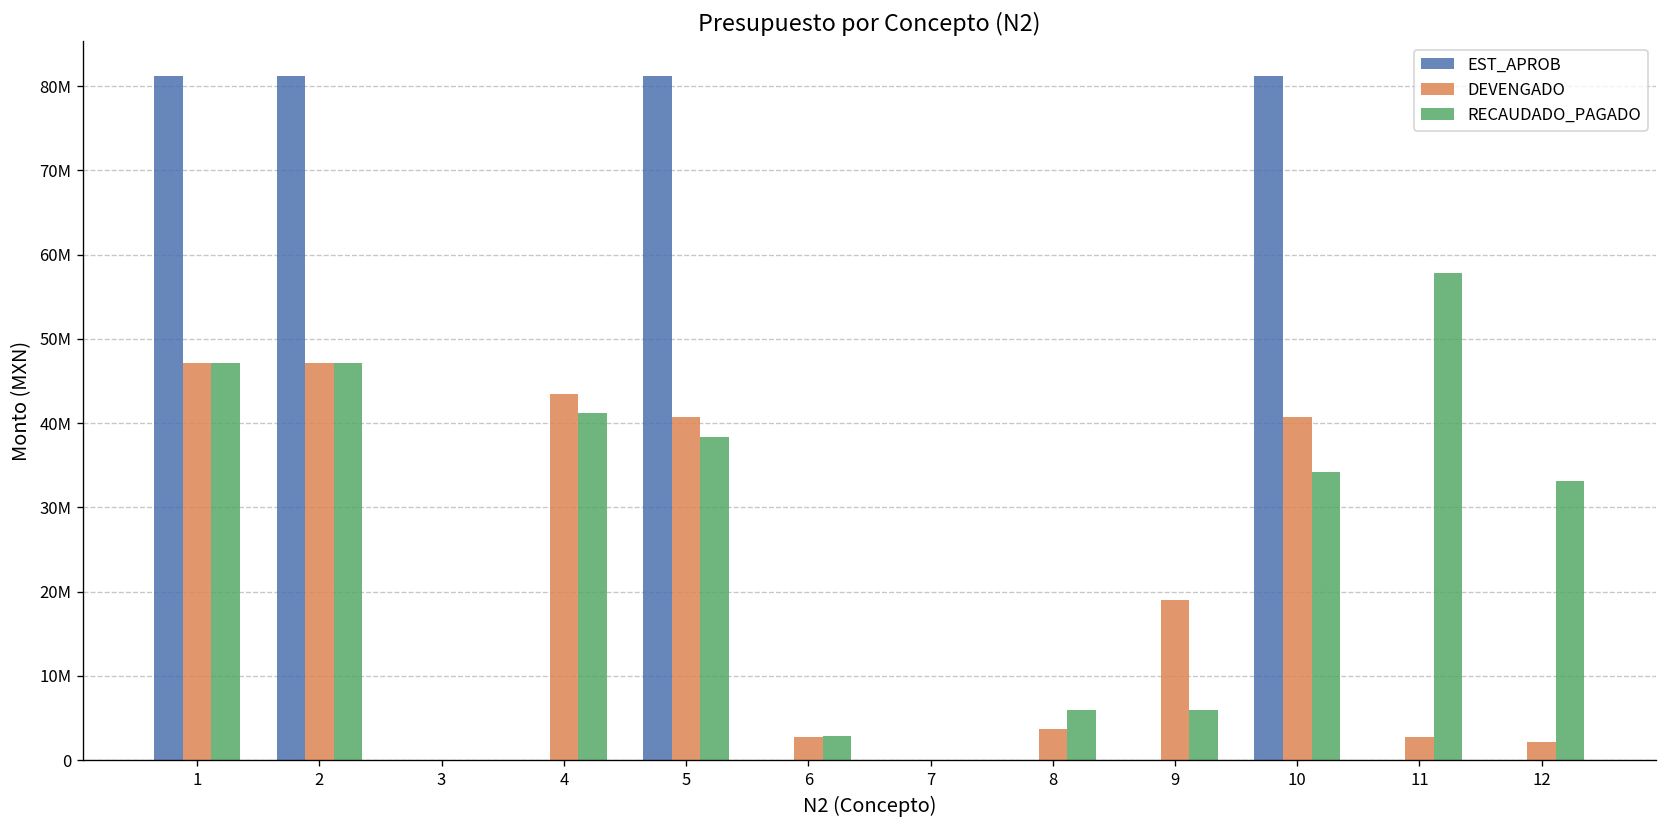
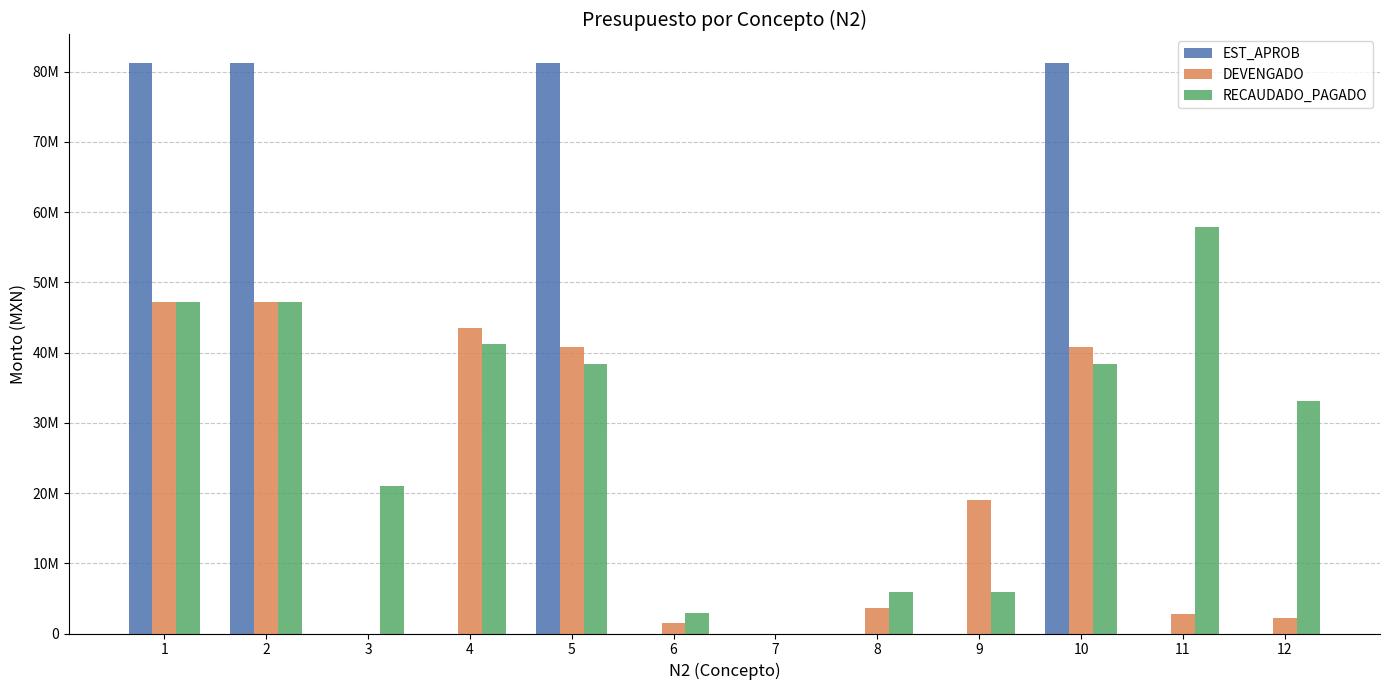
RECAUDADO_PAGADO, 3: 0 -> 21000000
DEVENGADO, 6: 3000000 -> 2000000
RECAUDADO_PAGADO, 10: 34000000 -> 38000000
